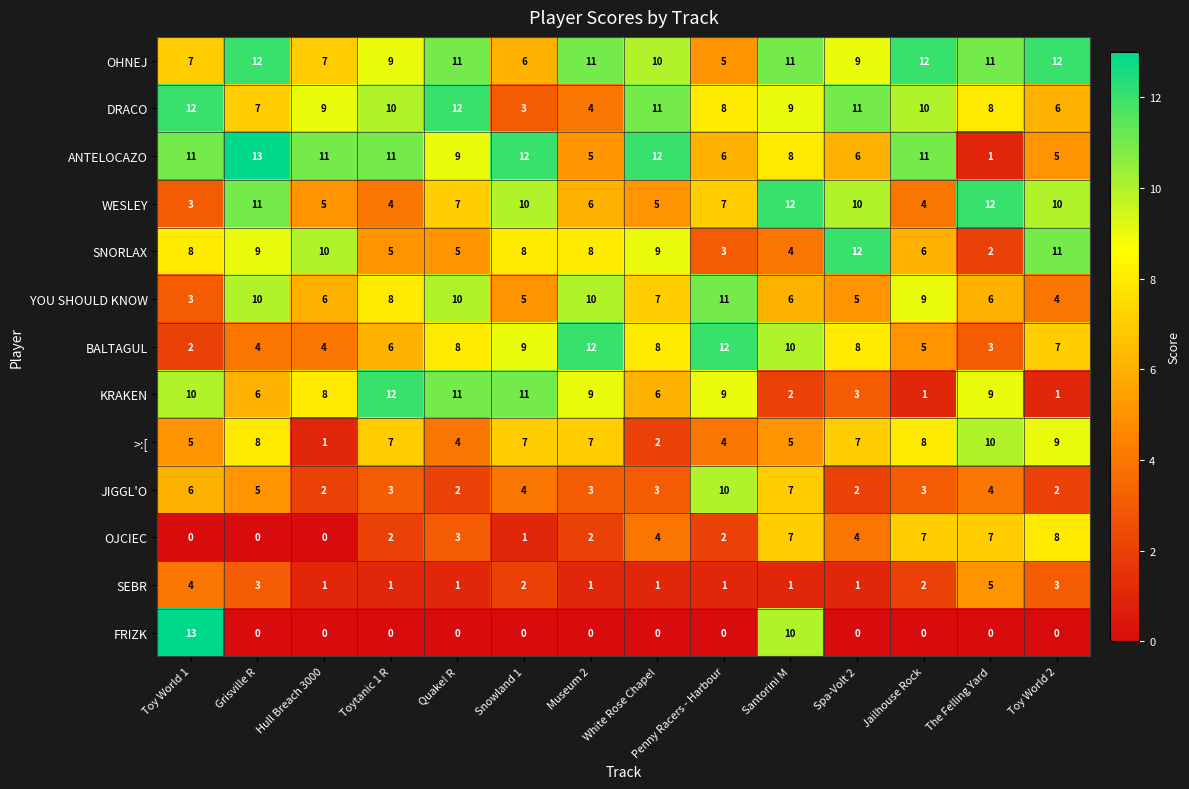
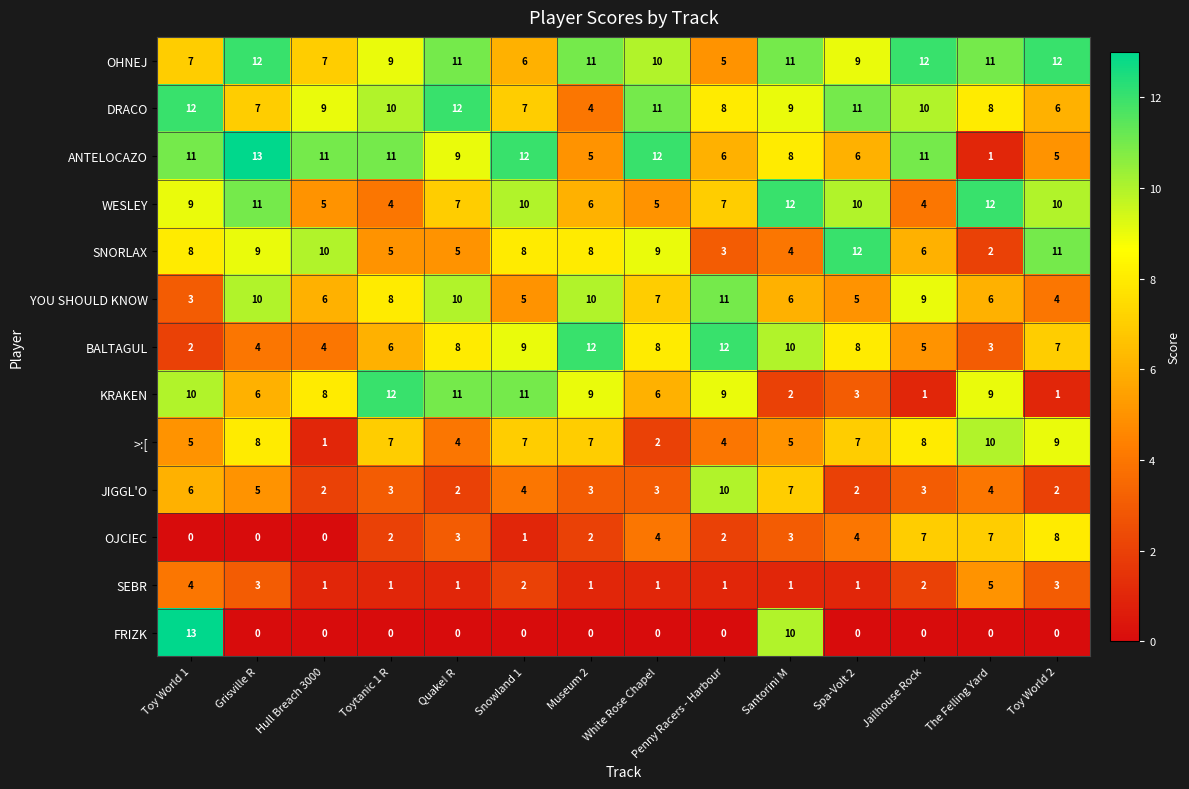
DRACO, Snowland 1: 3 -> 7
WESLEY, Toy World 1: 3 -> 9
OJCIEC, Santorini M: 7 -> 3
